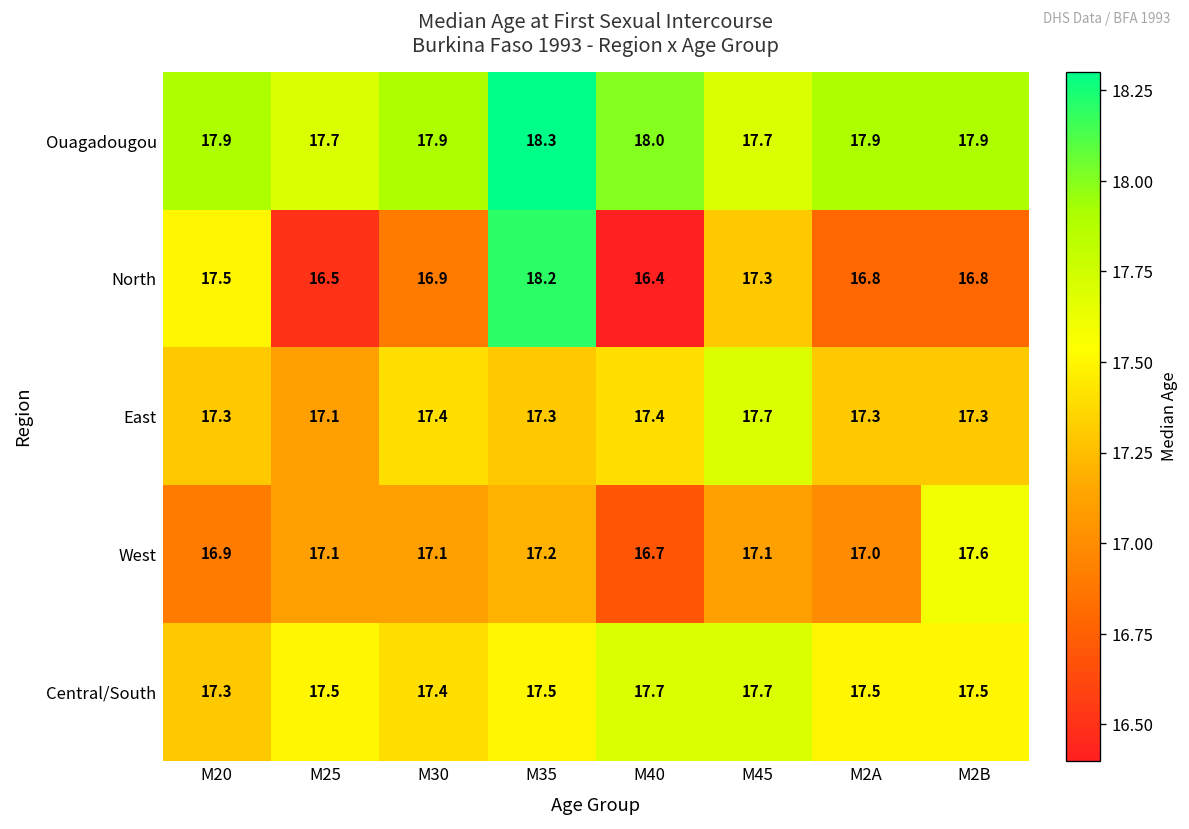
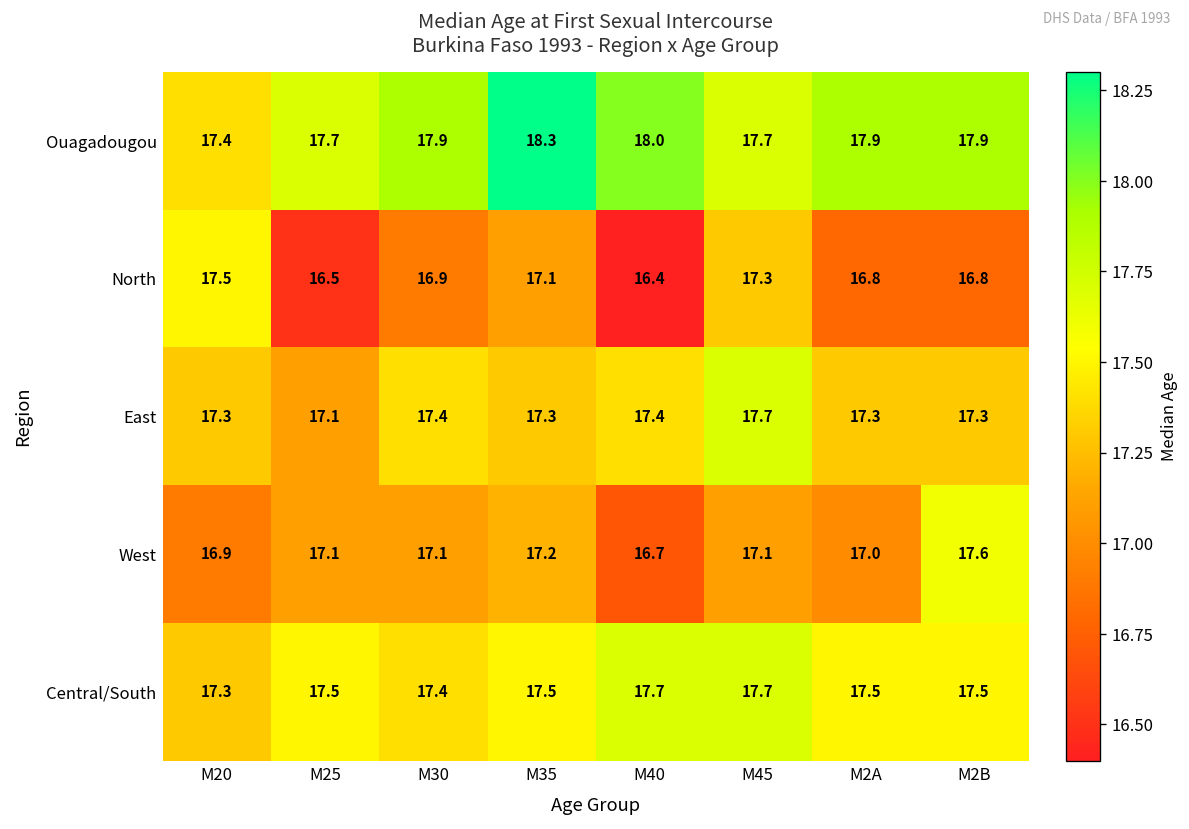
Ouagadougou, M20: 17.9 -> 17.4
North, M35: 18.2 -> 17.1
